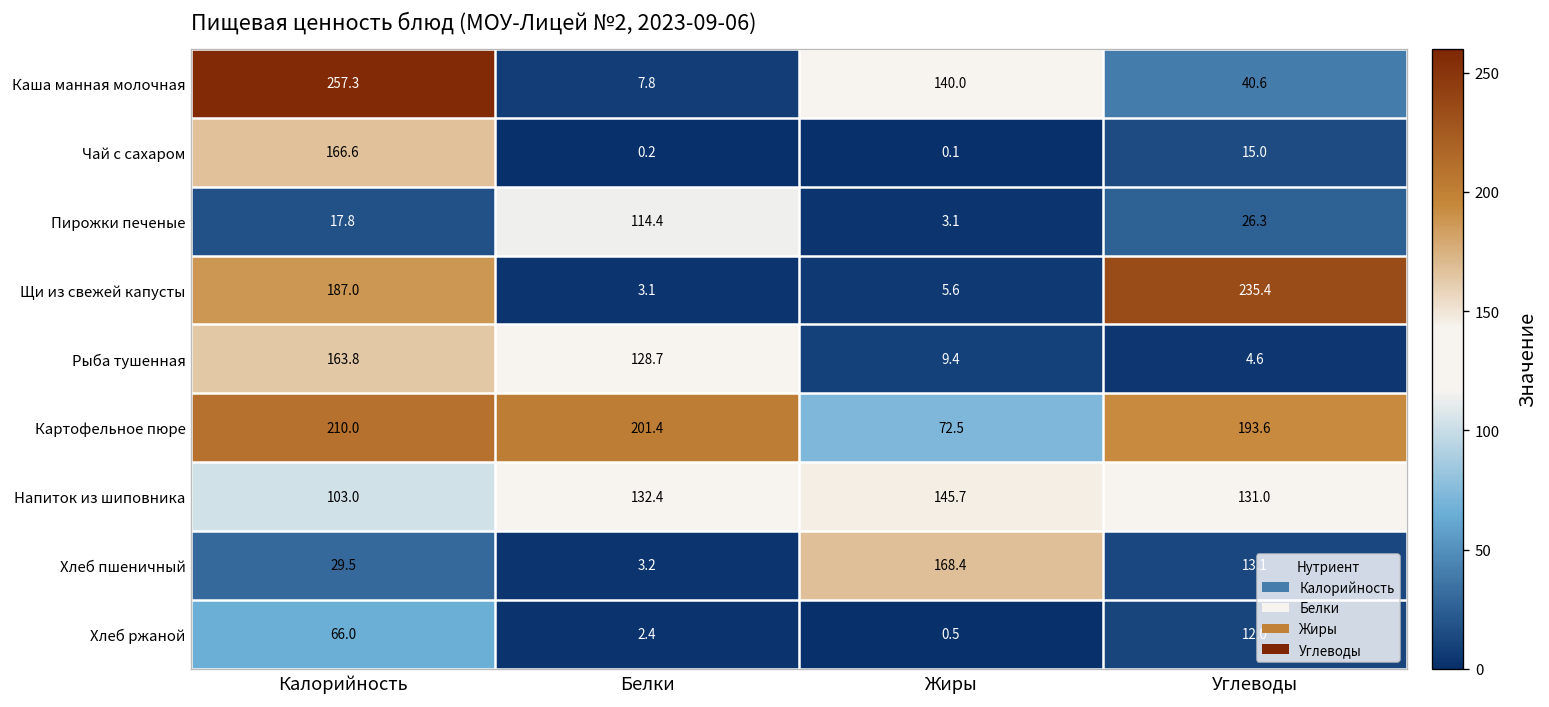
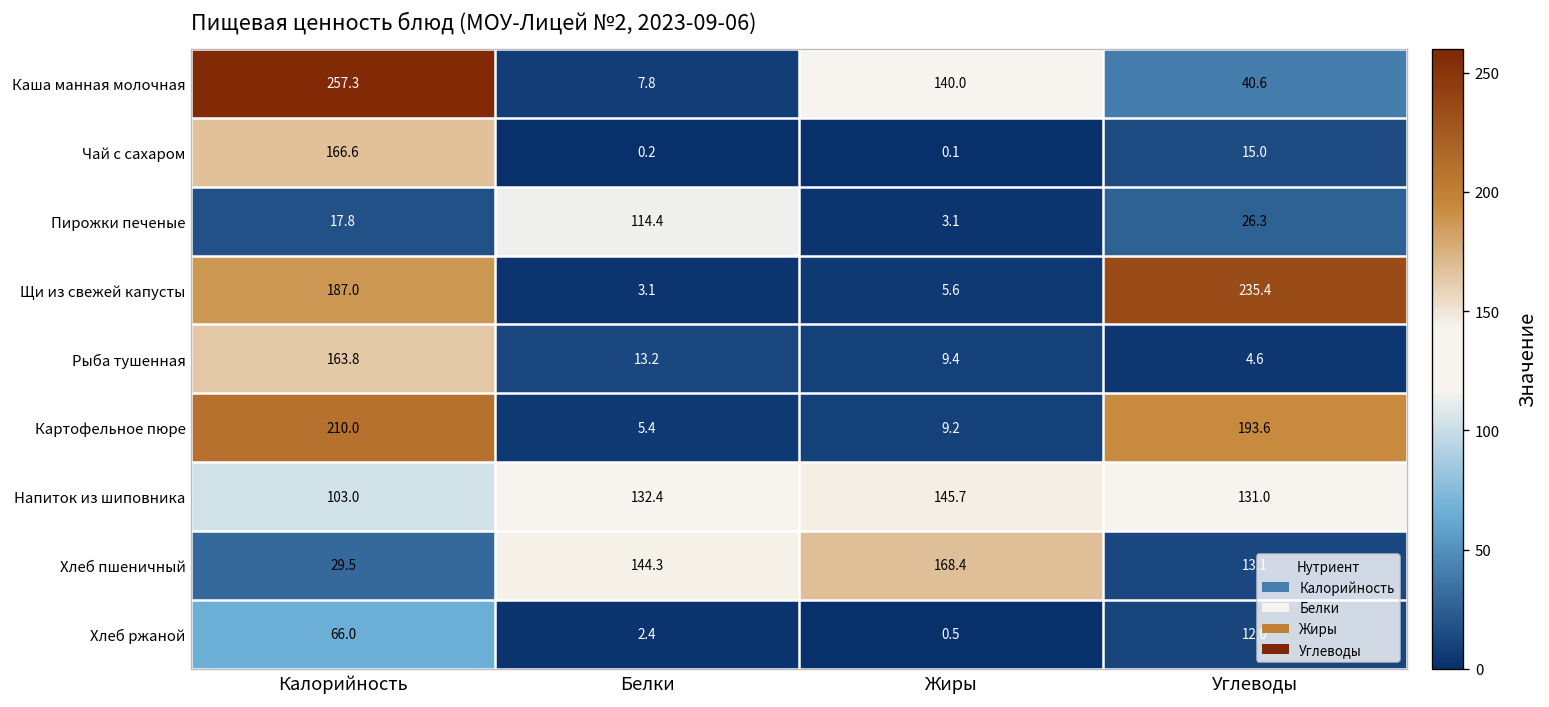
Рыба тушенная, Белки: 128.7 -> 13.2
Картофельное пюре, Белки: 201.4 -> 5.4
Картофельное пюре, Жиры: 72.5 -> 9.2
Хлеб пшеничный, Белки: 3.2 -> 144.3
